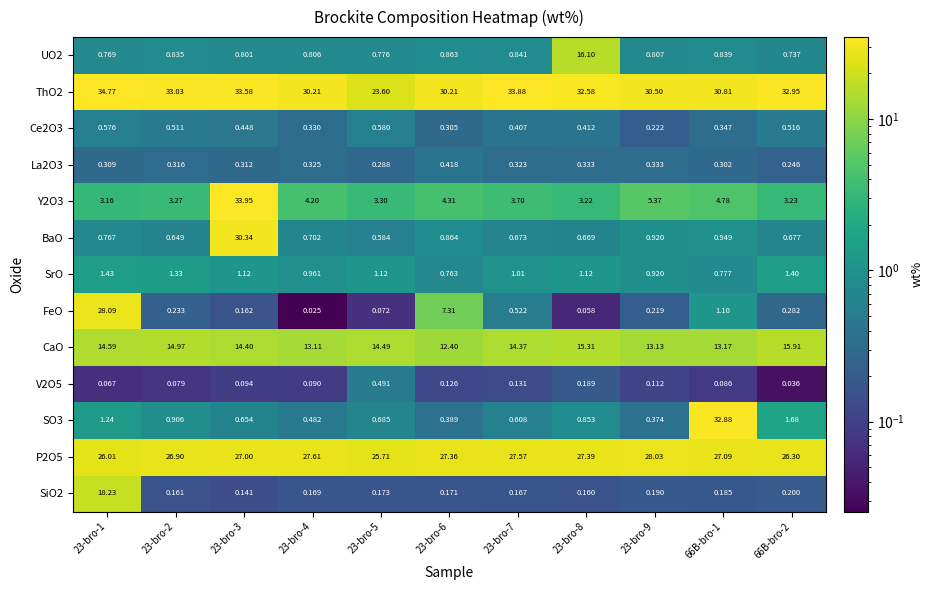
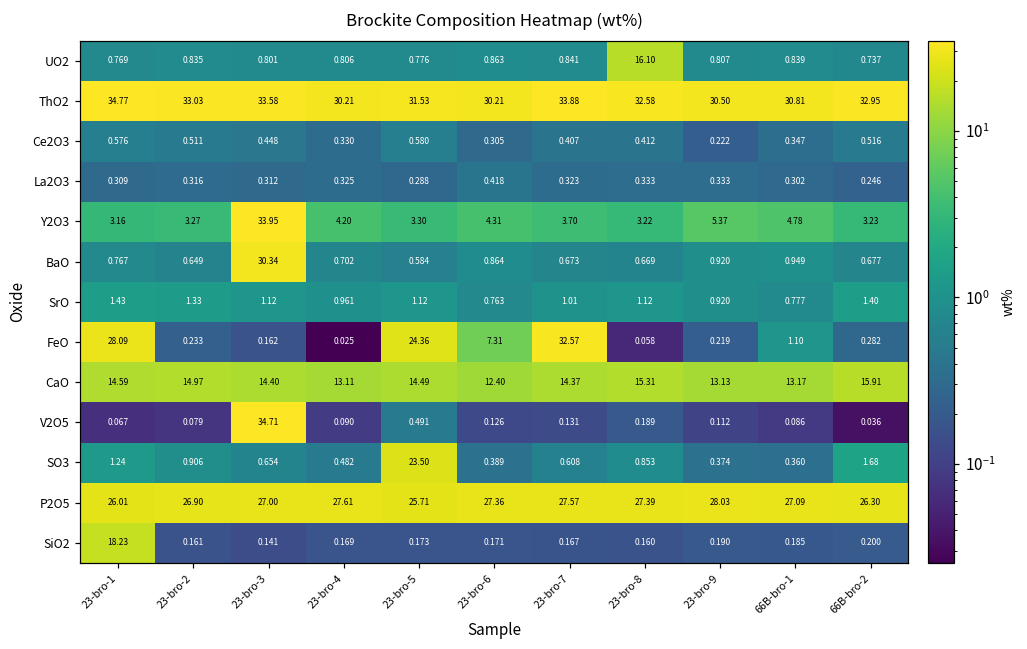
ThO2, 23-bro-5: 23.60 -> 31.53
FeO, 23-bro-5: 0.072 -> 24.36
FeO, 23-bro-7: 0.522 -> 32.57
V2O5, 23-bro-3: 0.094 -> 34.71
SO3, 23-bro-5: 0.685 -> 23.50
SO3, 66B-bro-1: 32.88 -> 0.360
